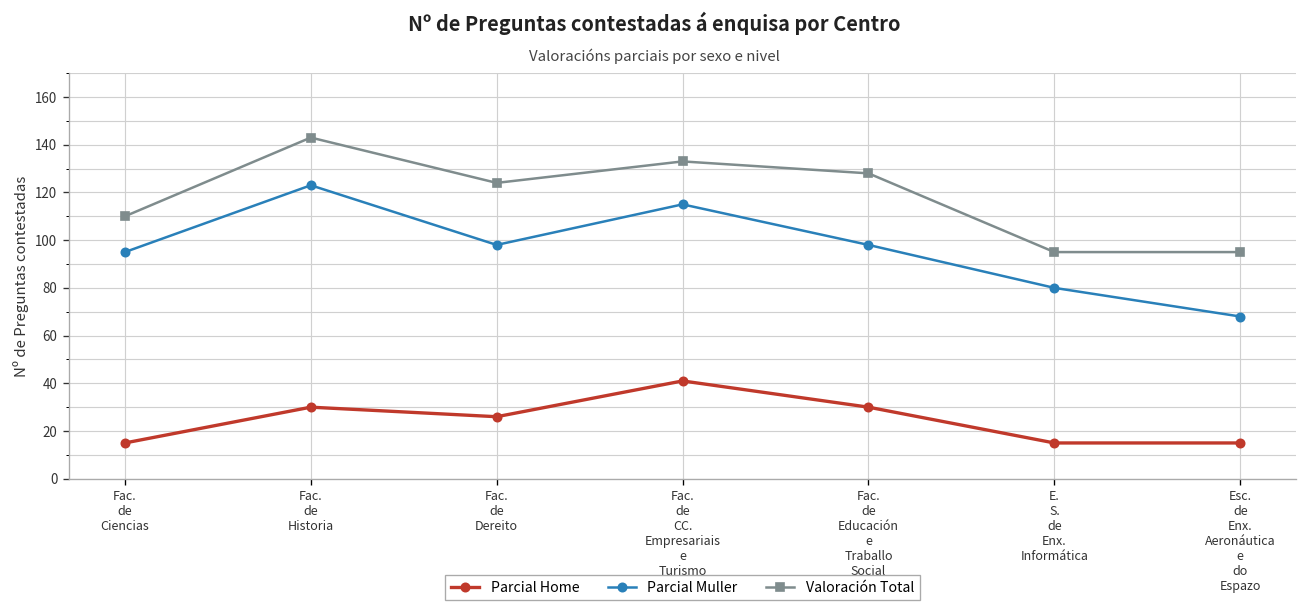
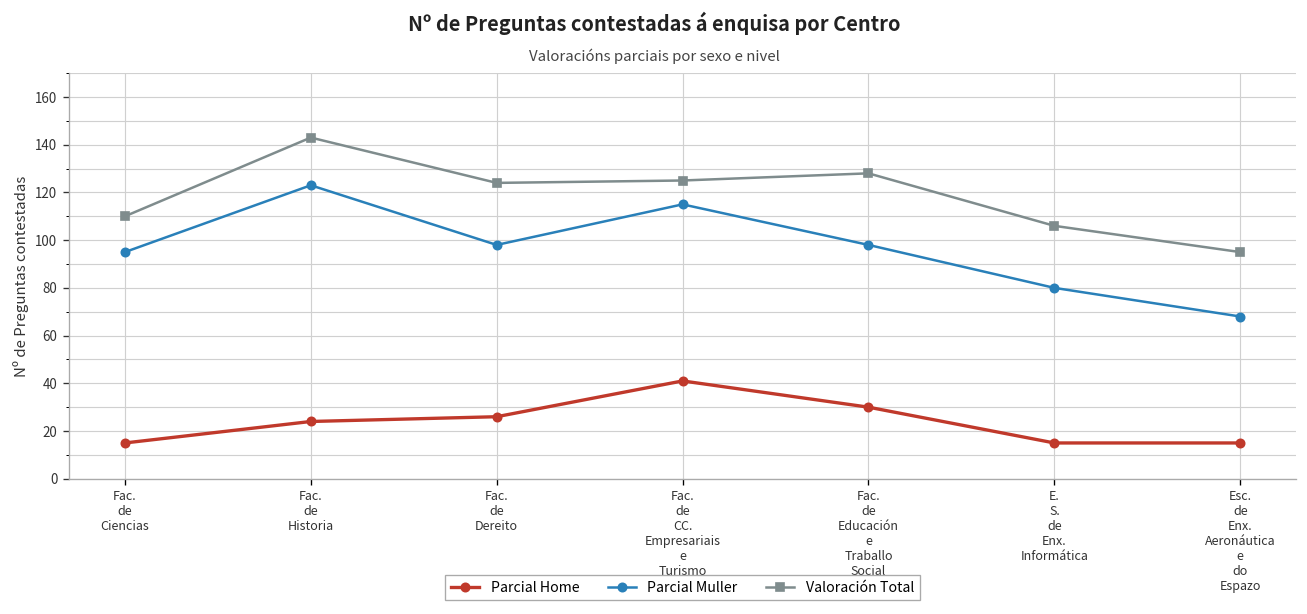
Parcial Home, Fac. de Historia: 30 -> 24
Valoración Total, Fac. de CC. Empresariais e Turismo: 133 -> 125
Valoración Total, E. S. de Enx. Informática: 95 -> 106
